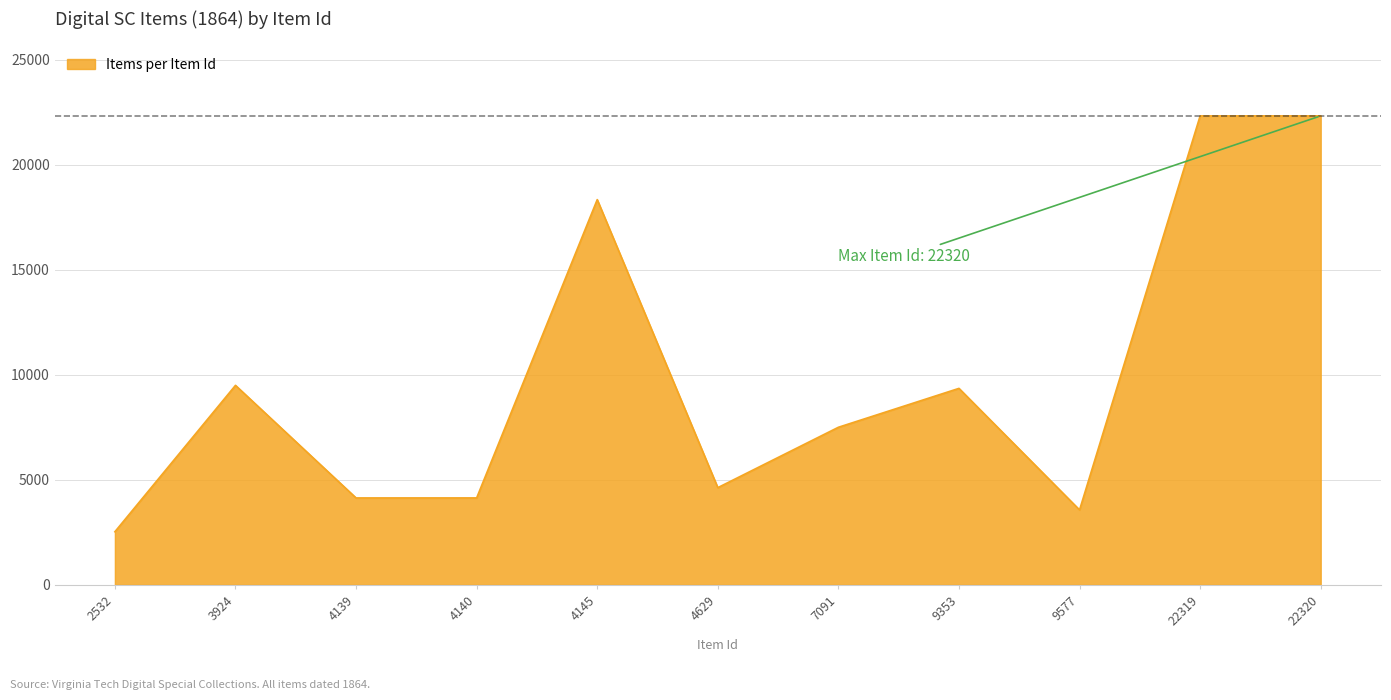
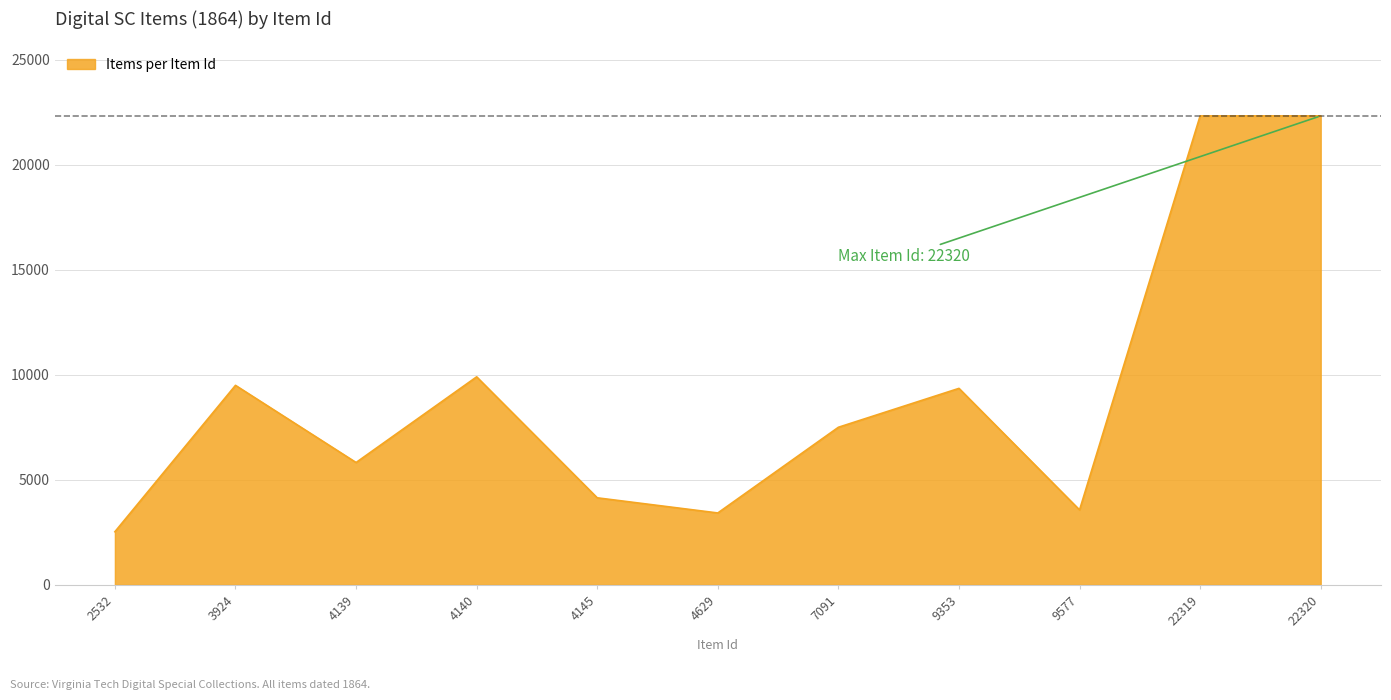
4139: 4100 -> 5800
4140: 4100 -> 9900
4145: 18300 -> 4100
4629: 4600 -> 3400
